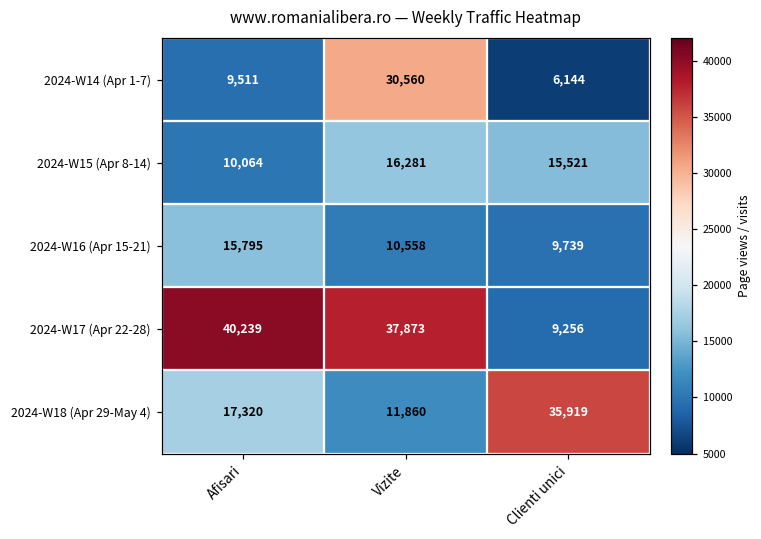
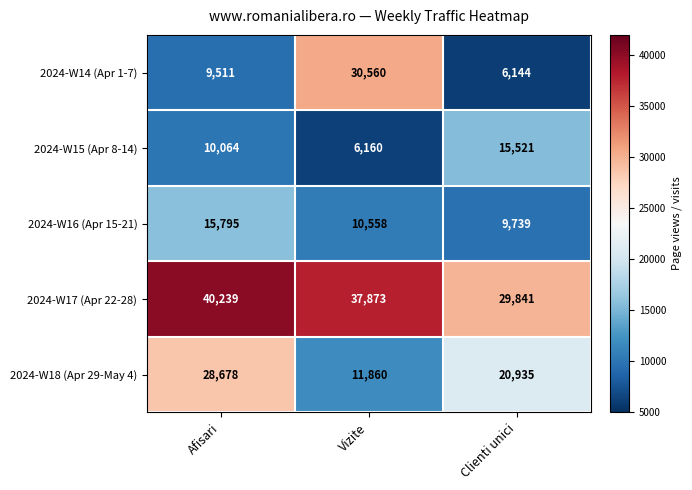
2024-W15 (Apr 8-14), Vizite: 16,281 -> 6,160
2024-W17 (Apr 22-28), Clienti unici: 9,256 -> 29,841
2024-W18 (Apr 29-May 4), Afisari: 17,320 -> 28,678
2024-W18 (Apr 29-May 4), Clienti unici: 35,919 -> 20,935
